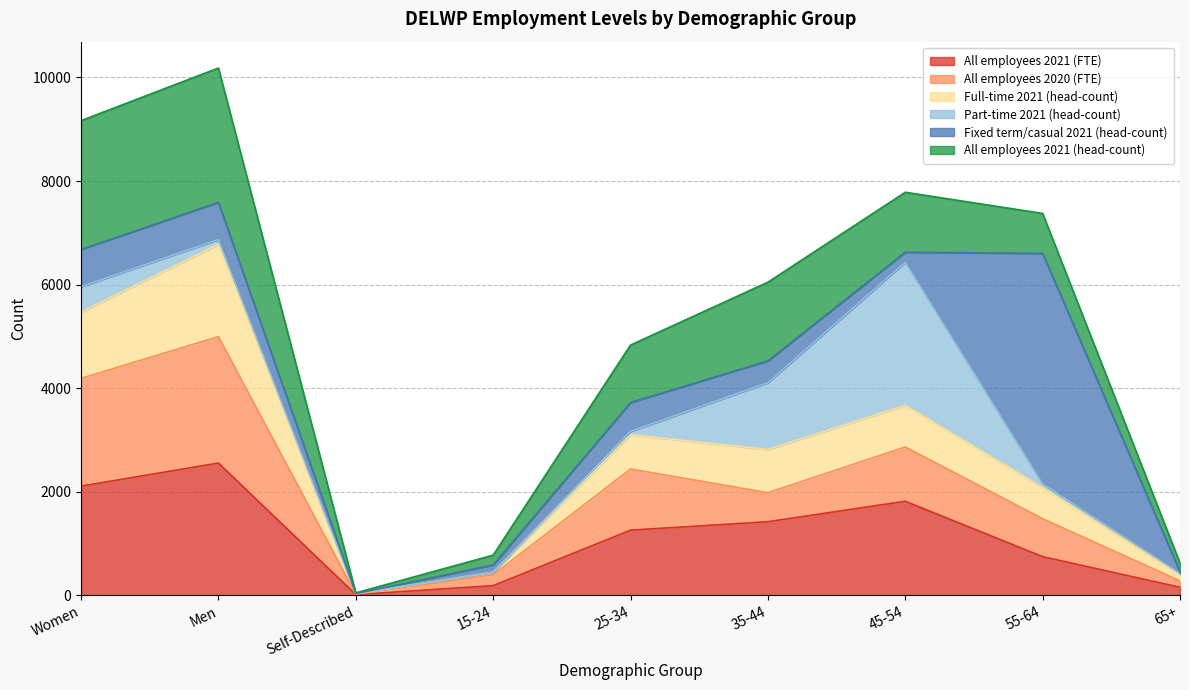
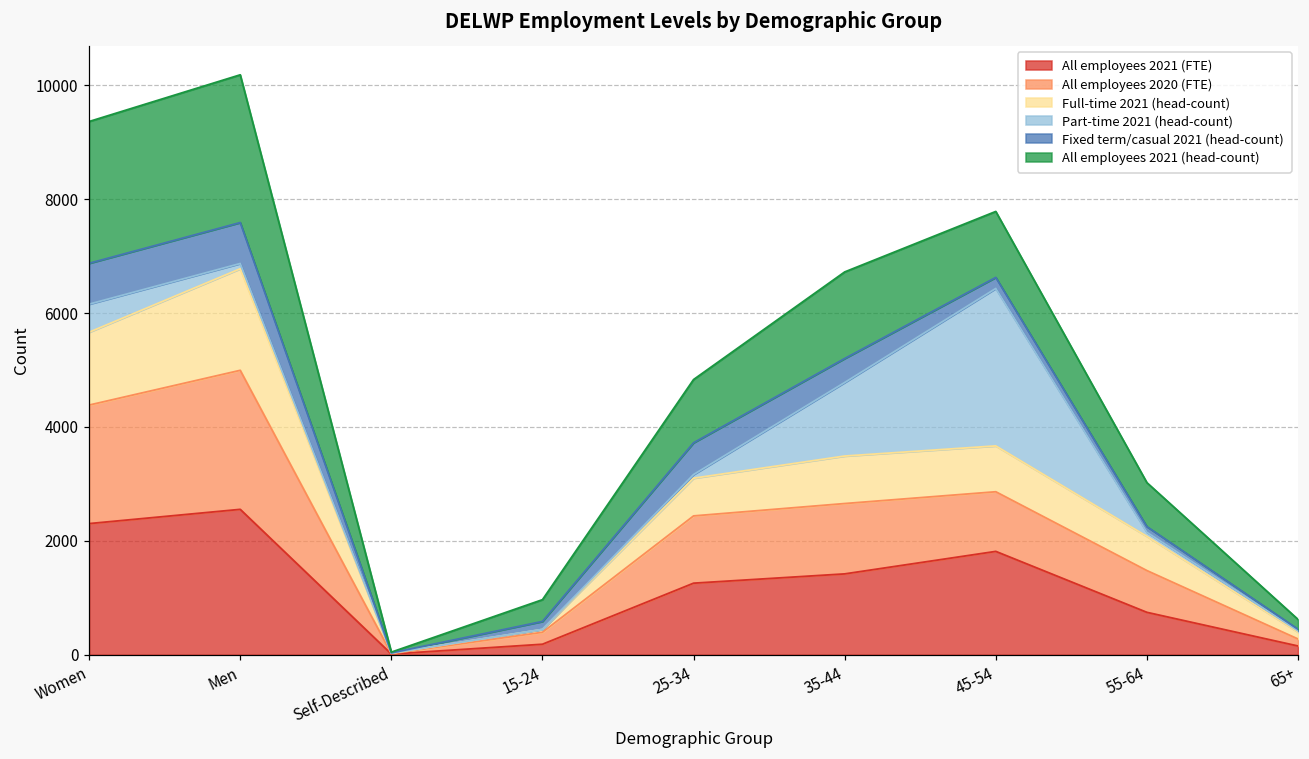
All employees 2021 (FTE), Women: 2100 -> 2300
All employees 2021 (head-count), 15-24: 200 -> 400
All employees 2020 (FTE), 35-44: 600 -> 1200
Fixed term/casual 2021 (head-count), 55-64: 4500 -> 100
